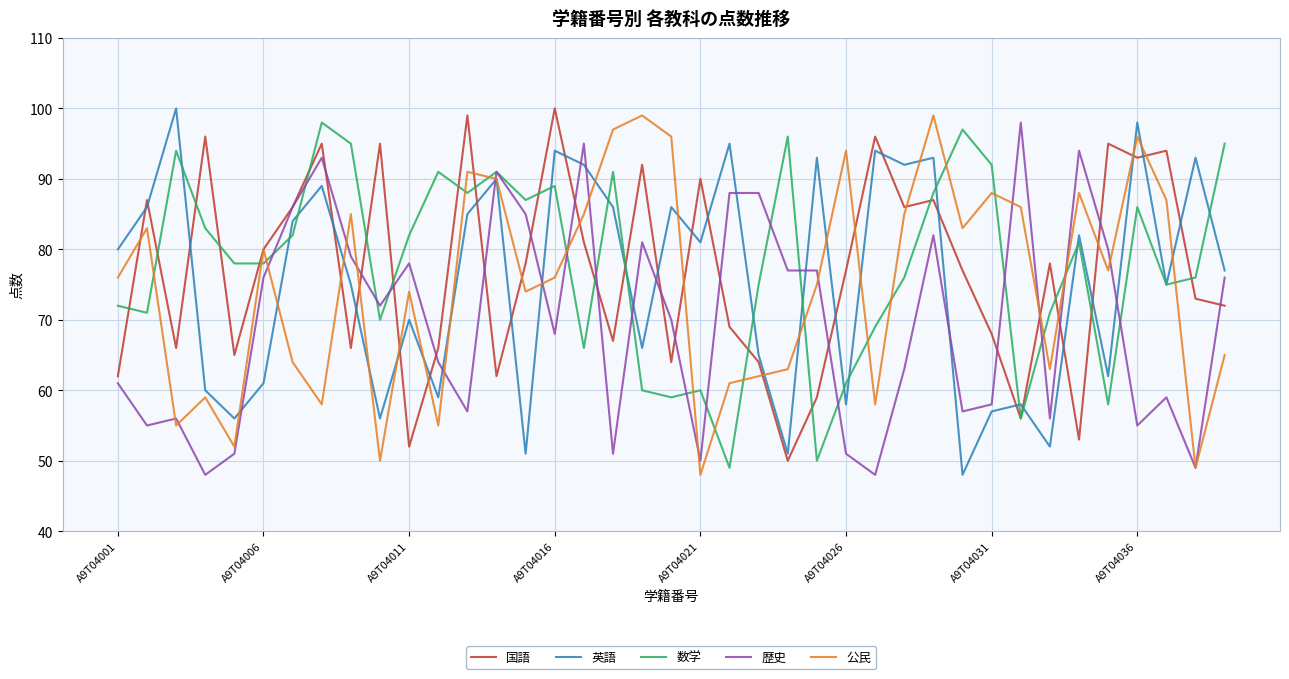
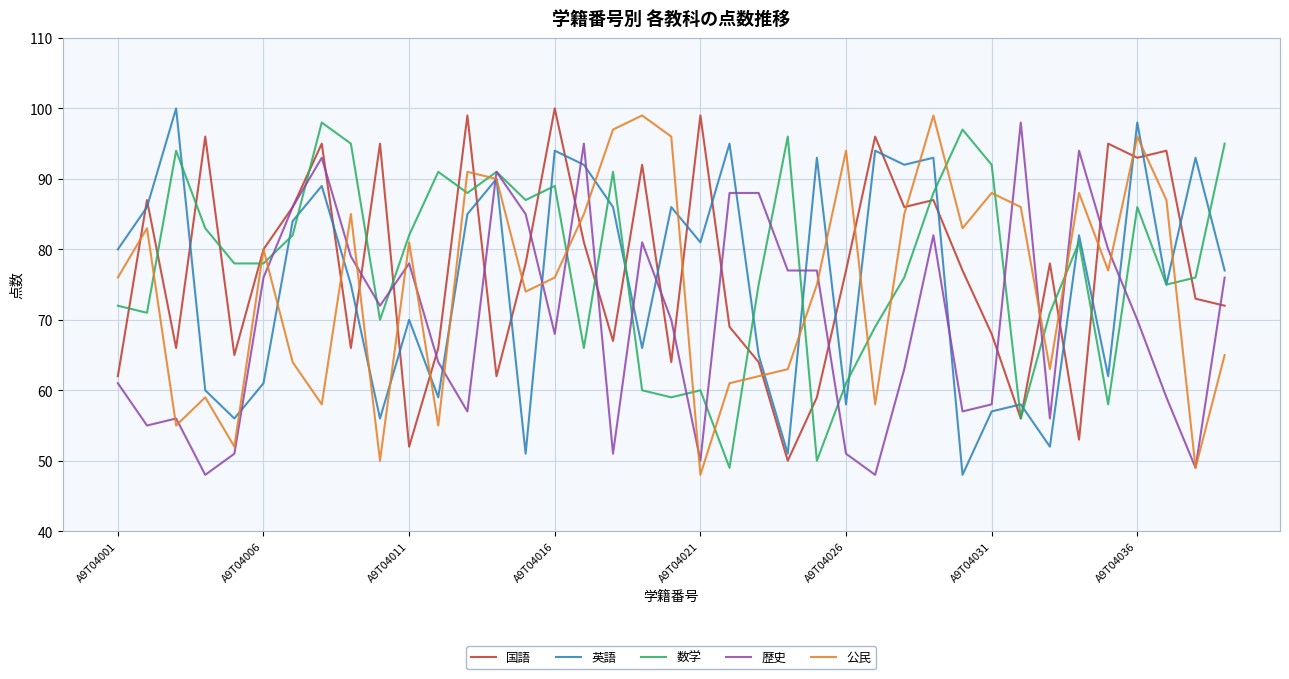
公民, A9T04011: 74 -> 81
国語, A9T04021: 90 -> 99
歴史, A9T04036: 55 -> 70
